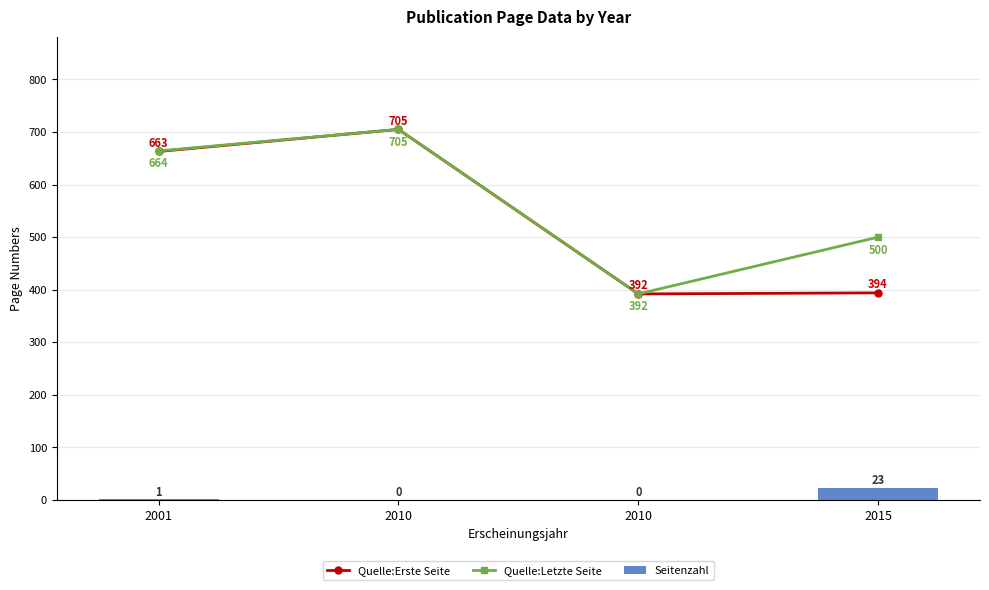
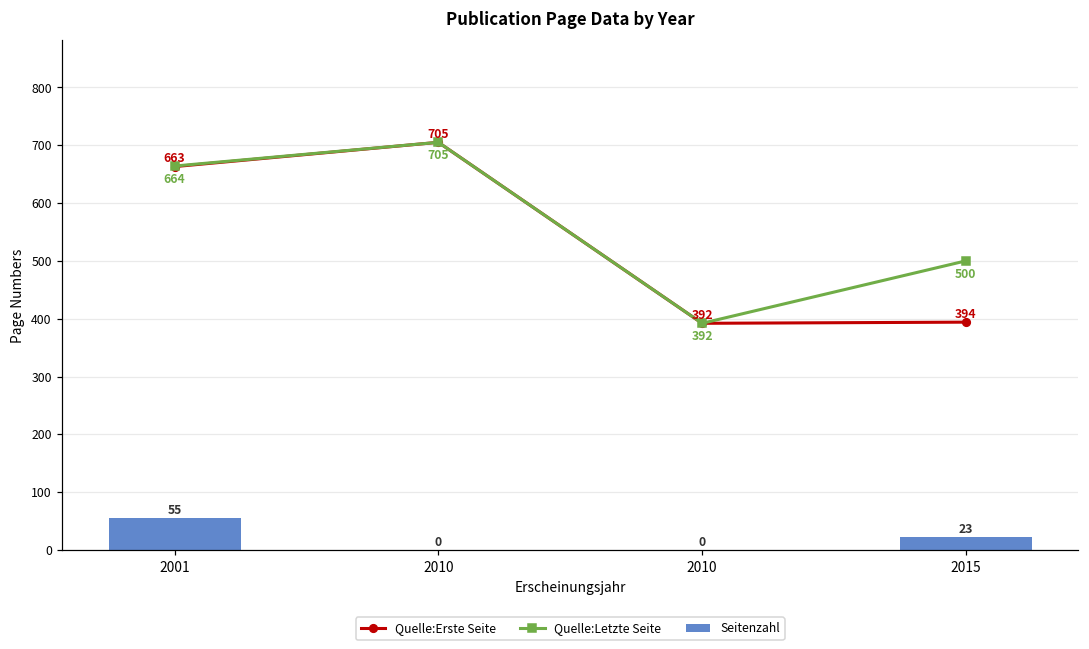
Seitenzahl, 2001: 1 -> 55
